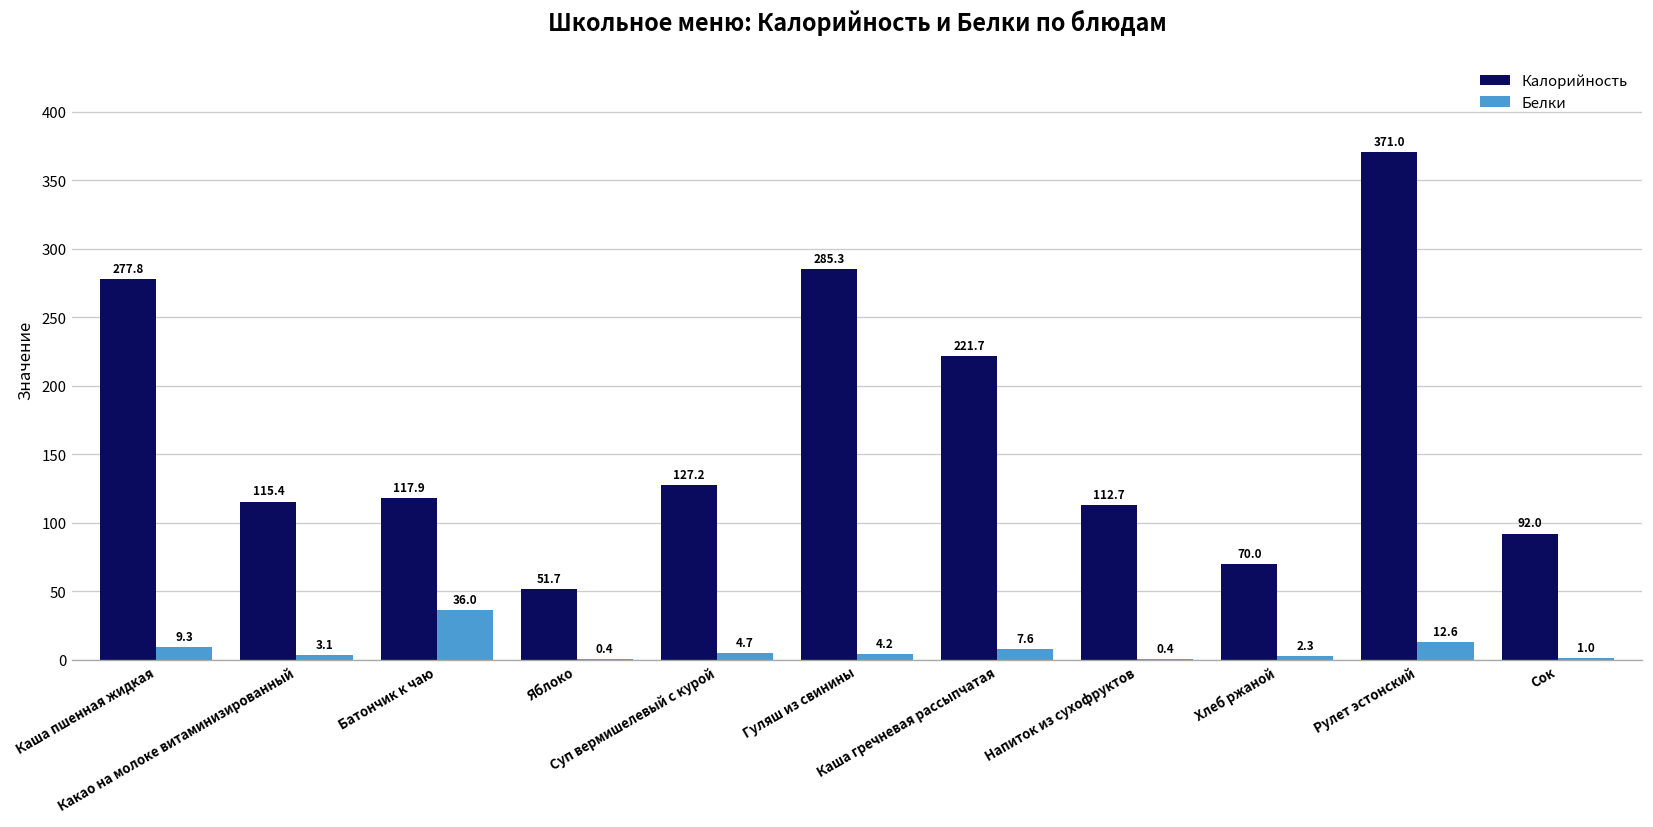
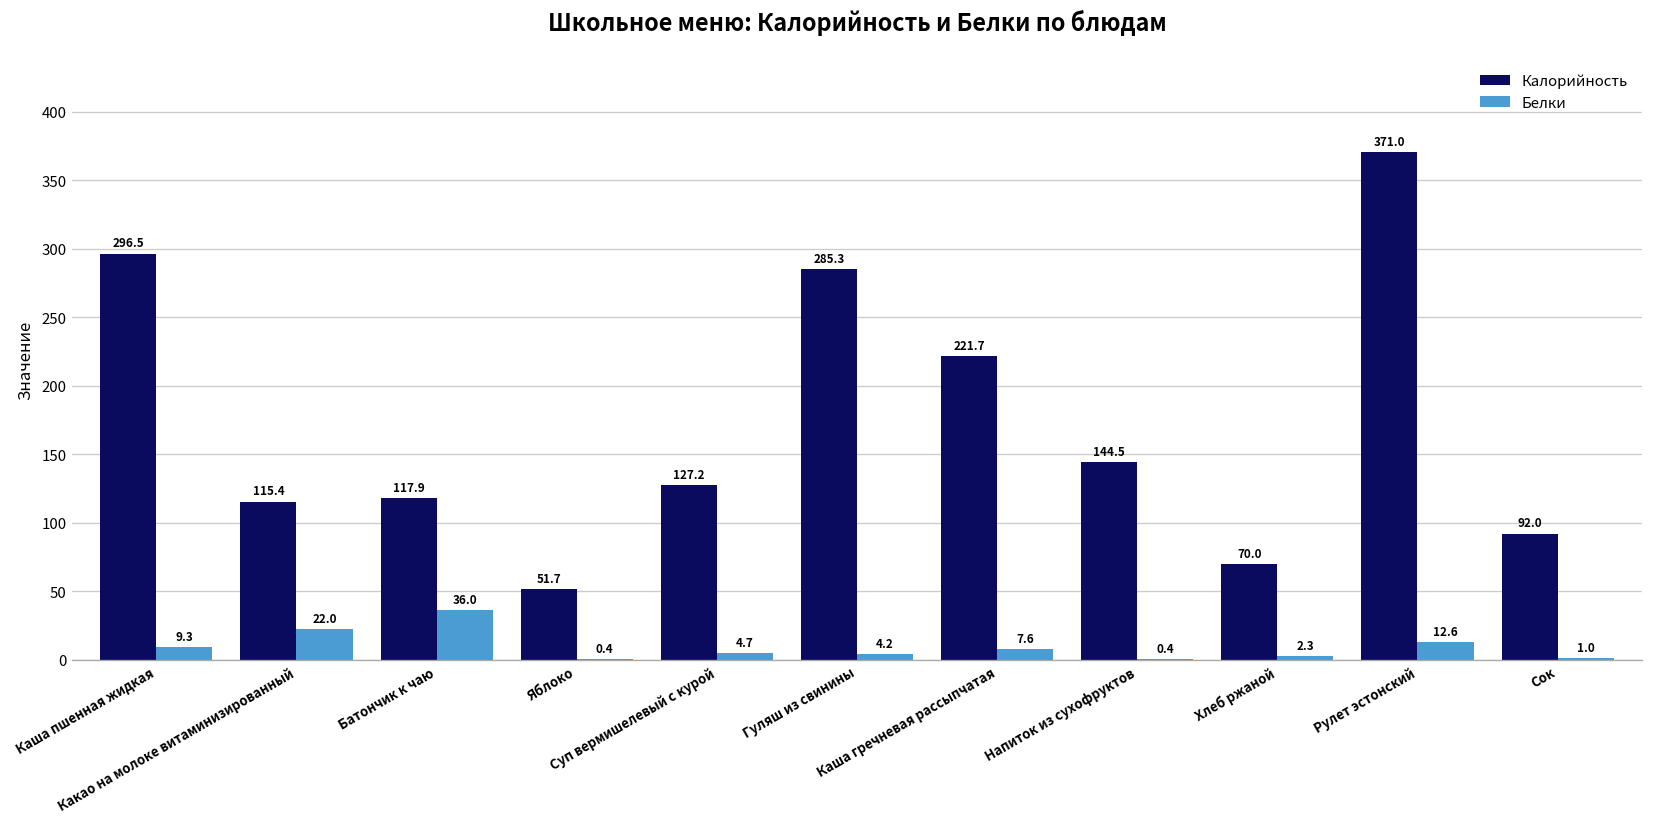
Калорийность, Каша пшенная жидкая: 277.8 -> 296.5
Белки, Какао на молоке витаминизированный: 3.1 -> 22.0
Калорийность, Напиток из сухофруктов: 112.7 -> 144.5
